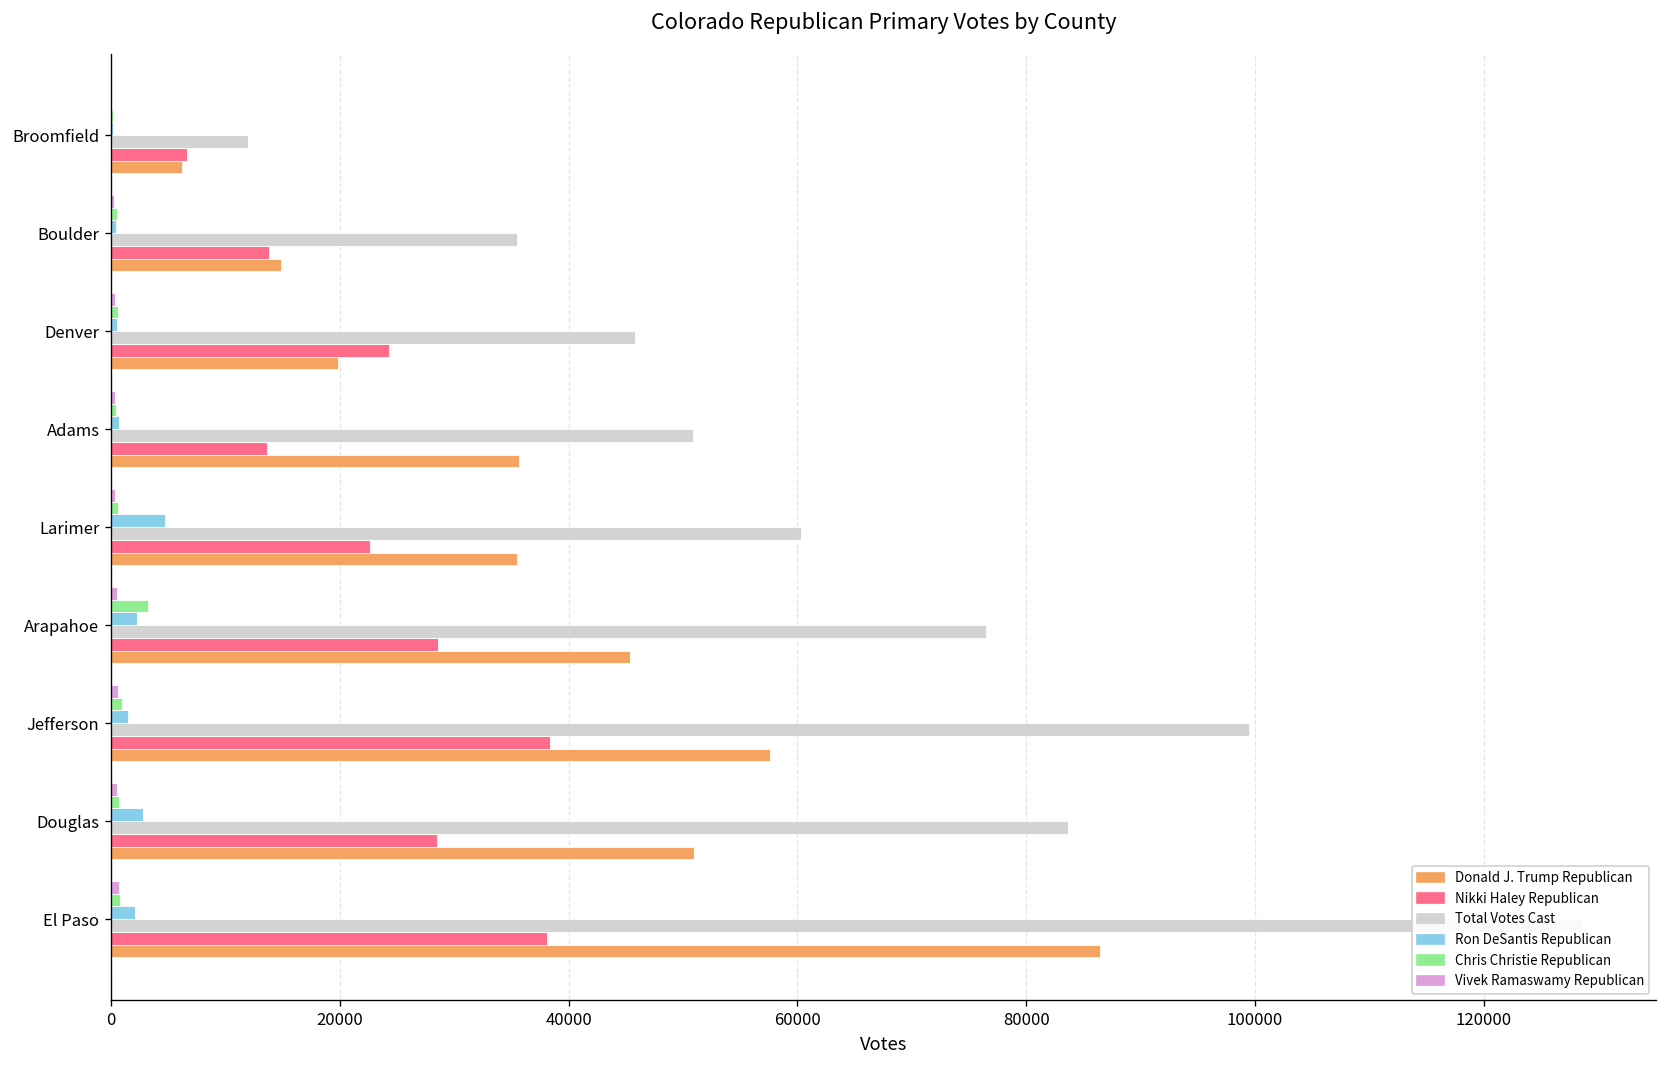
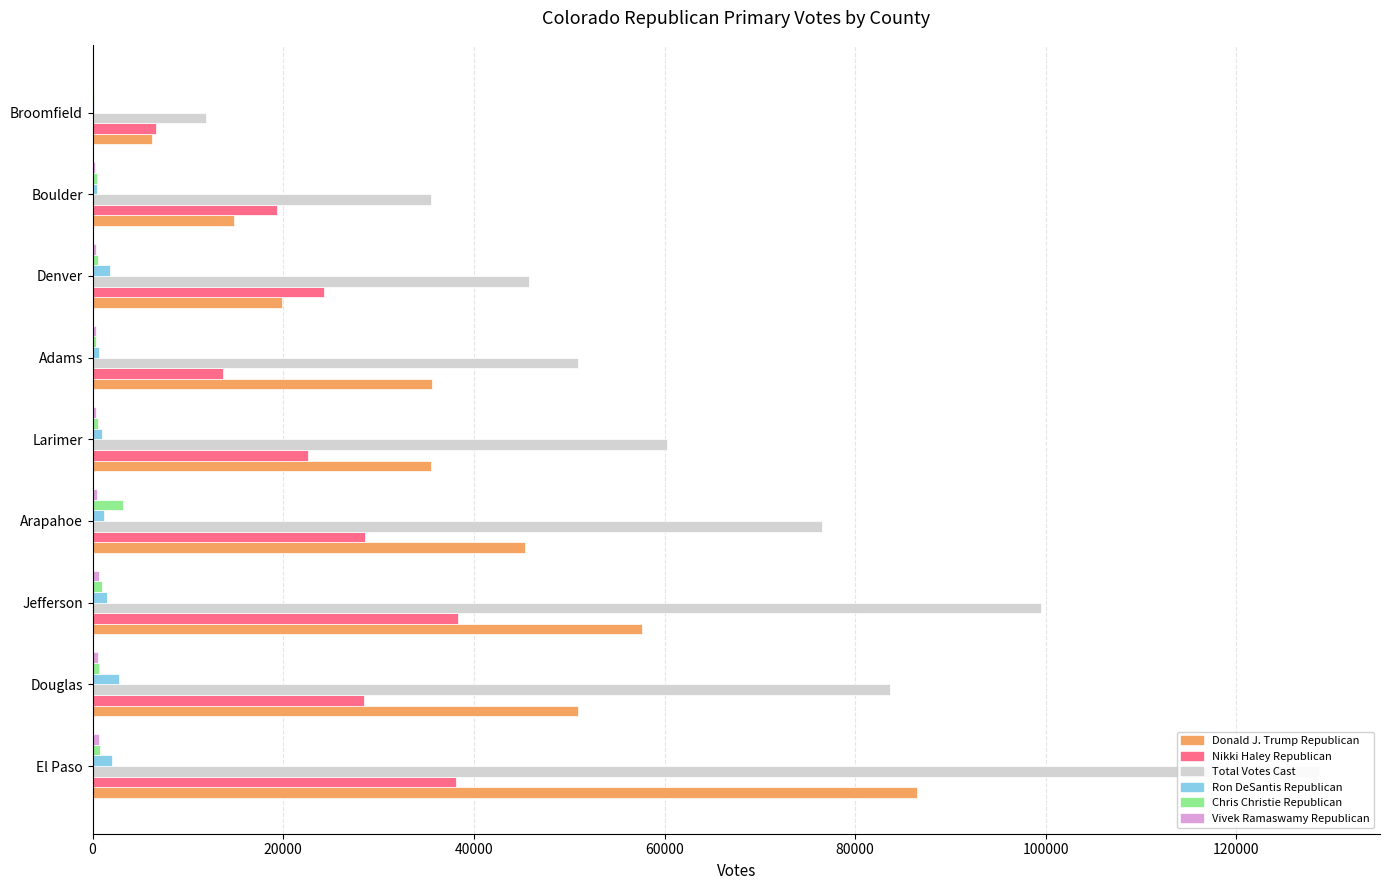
Nikki Haley Republican, Boulder: 14000 -> 19000
Ron DeSantis Republican, Denver: 0 -> 2000
Ron DeSantis Republican, Larimer: 5000 -> 1000
Ron DeSantis Republican, Arapahoe: 2000 -> 1000
